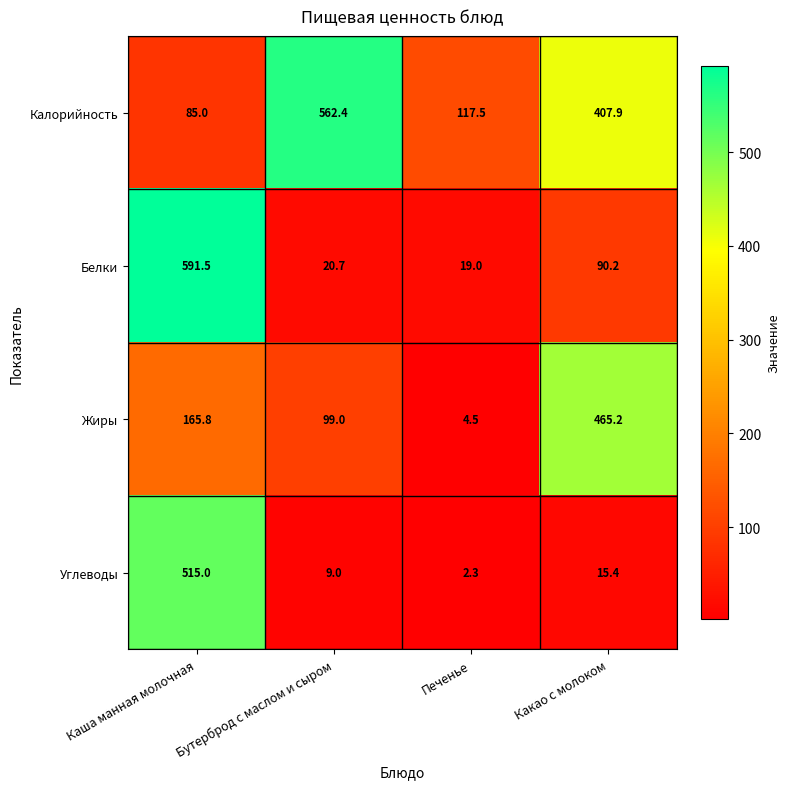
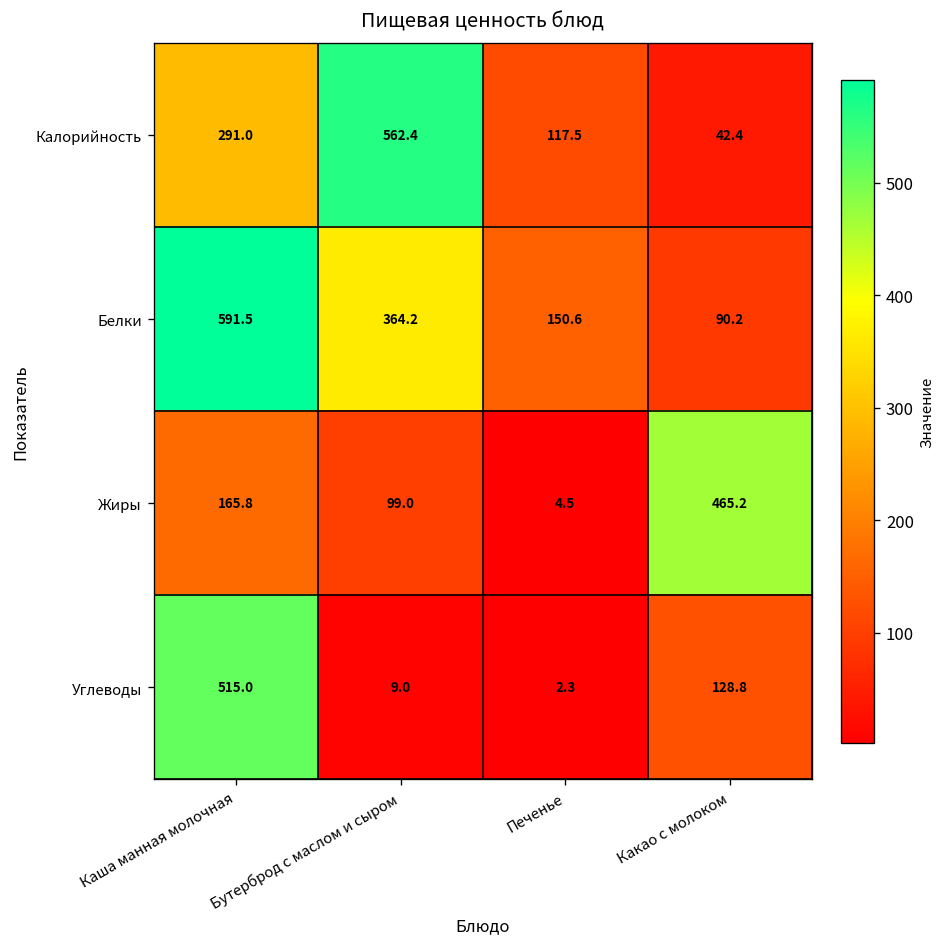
Калорийность, Каша манная молочная: 85.0 -> 291.0
Калорийность, Какао с молоком: 407.9 -> 42.4
Белки, Бутерброд с маслом и сыром: 20.7 -> 364.2
Белки, Печенье: 19.0 -> 150.6
Углеводы, Какао с молоком: 15.4 -> 128.8
